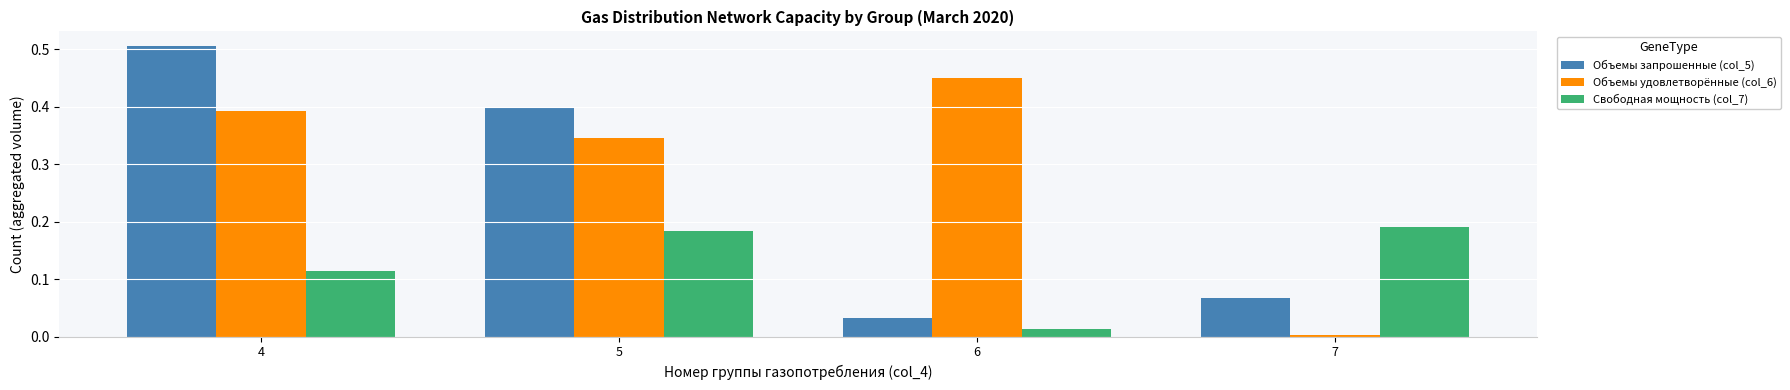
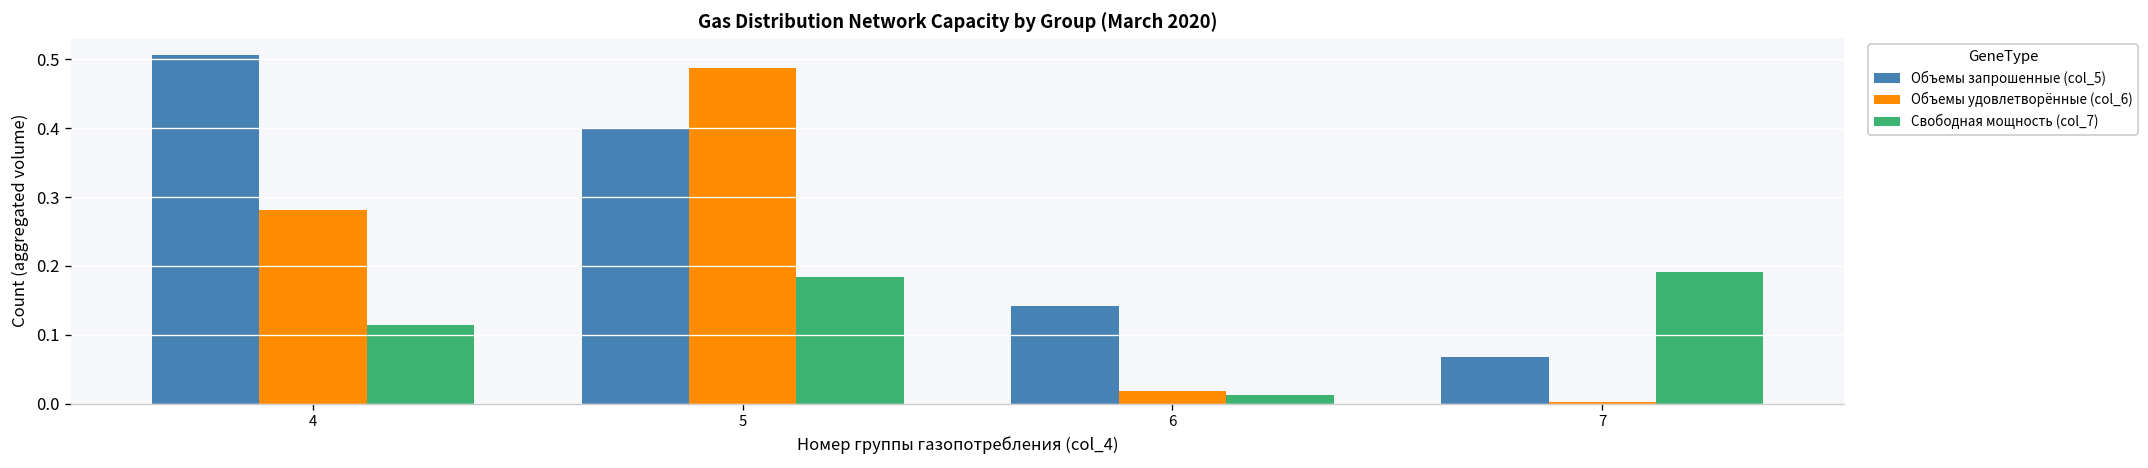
Объемы удовлетворённые (col_6), 4: 0.39 -> 0.28
Объемы удовлетворённые (col_6), 5: 0.35 -> 0.49
Объемы запрошенные (col_5), 6: 0.03 -> 0.14
Объемы удовлетворённые (col_6), 6: 0.45 -> 0.02
